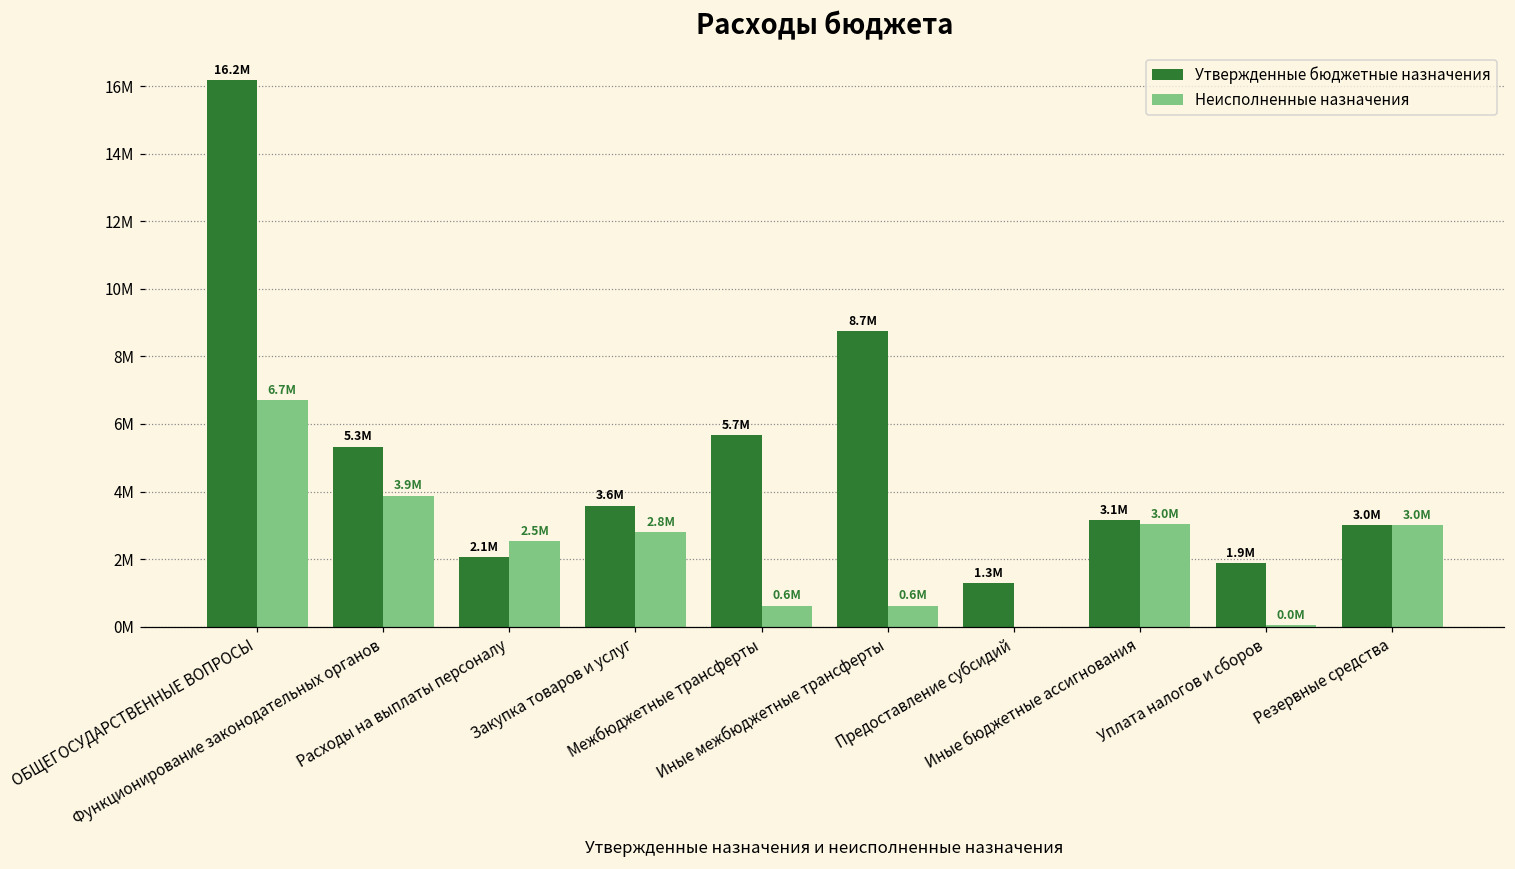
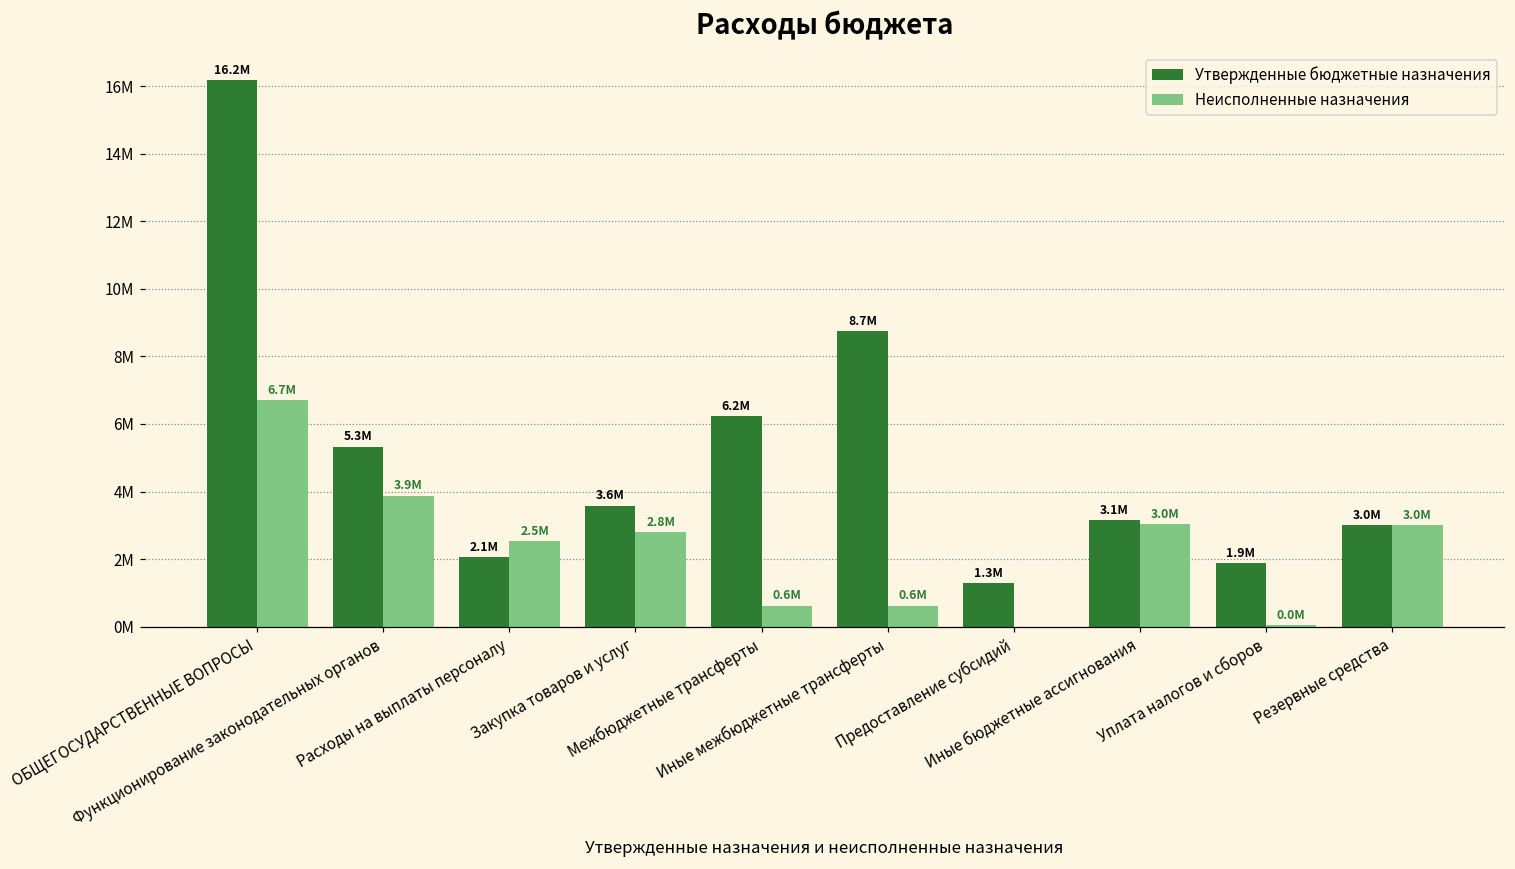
Утвержденные бюджетные назначения, Межбюджетные трансферты: 5.7M -> 6.2M
